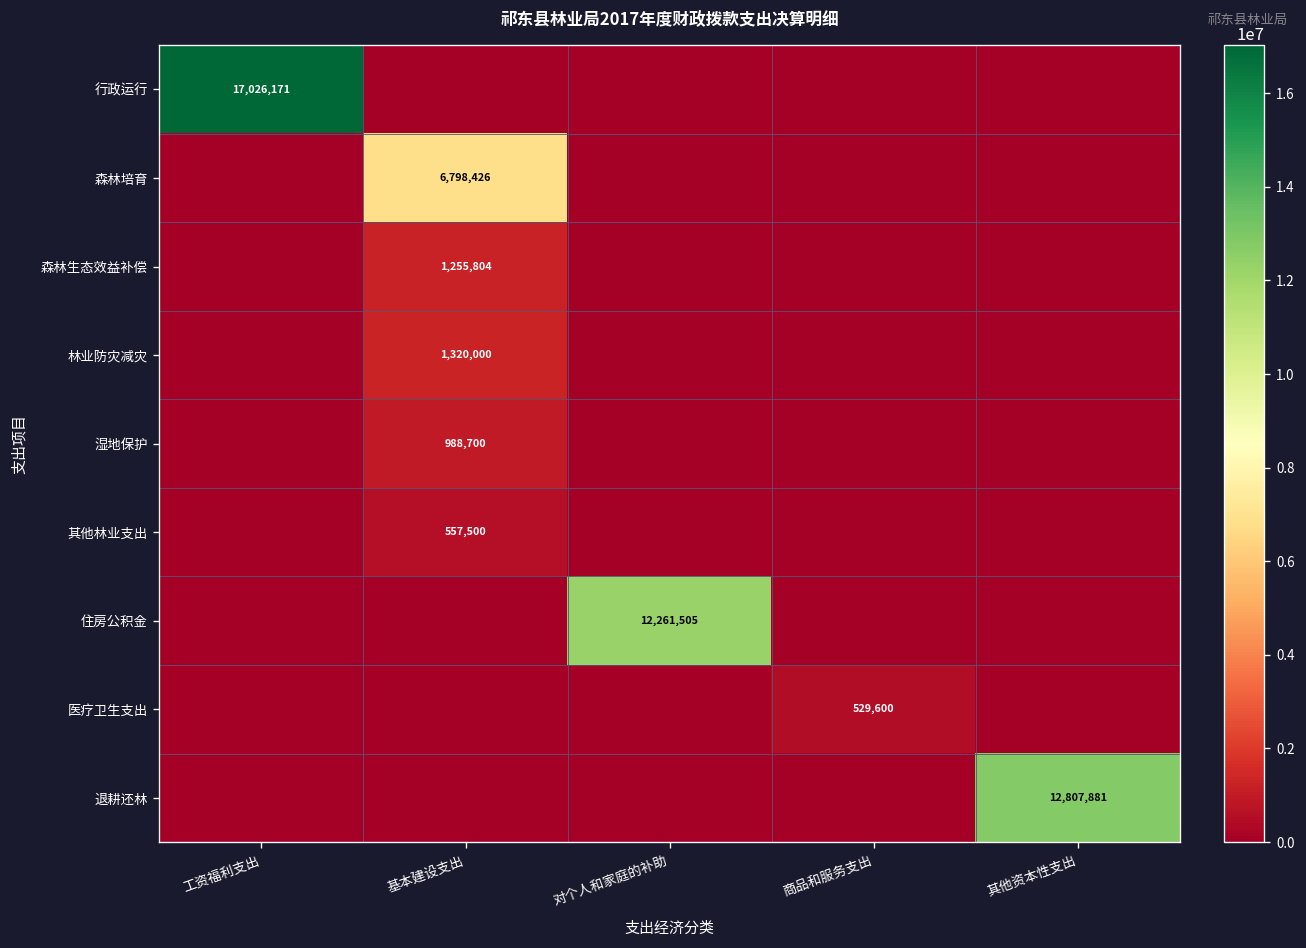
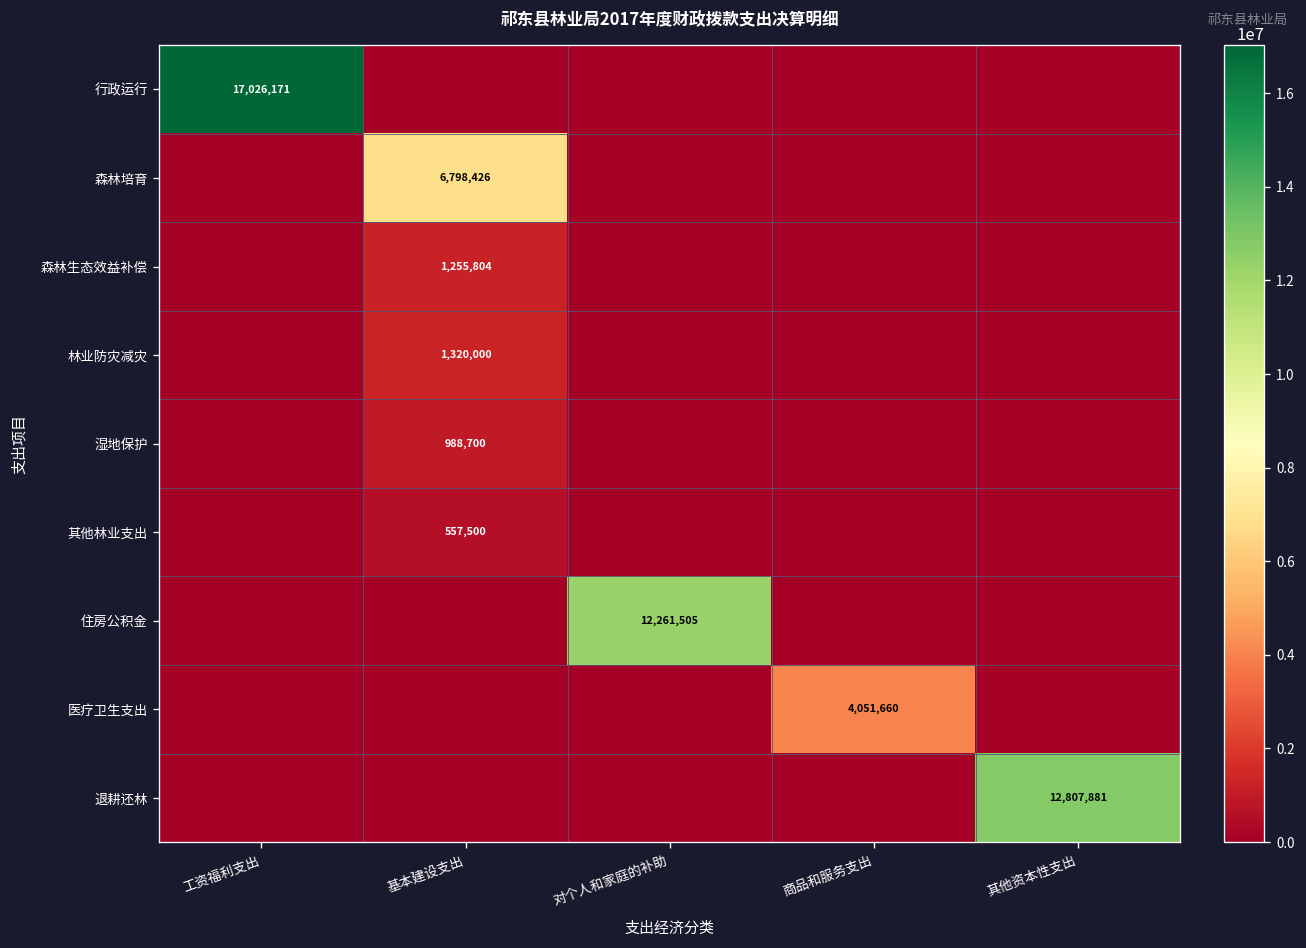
医疗卫生支出, 商品和服务支出: 529,600 -> 4,051,660
